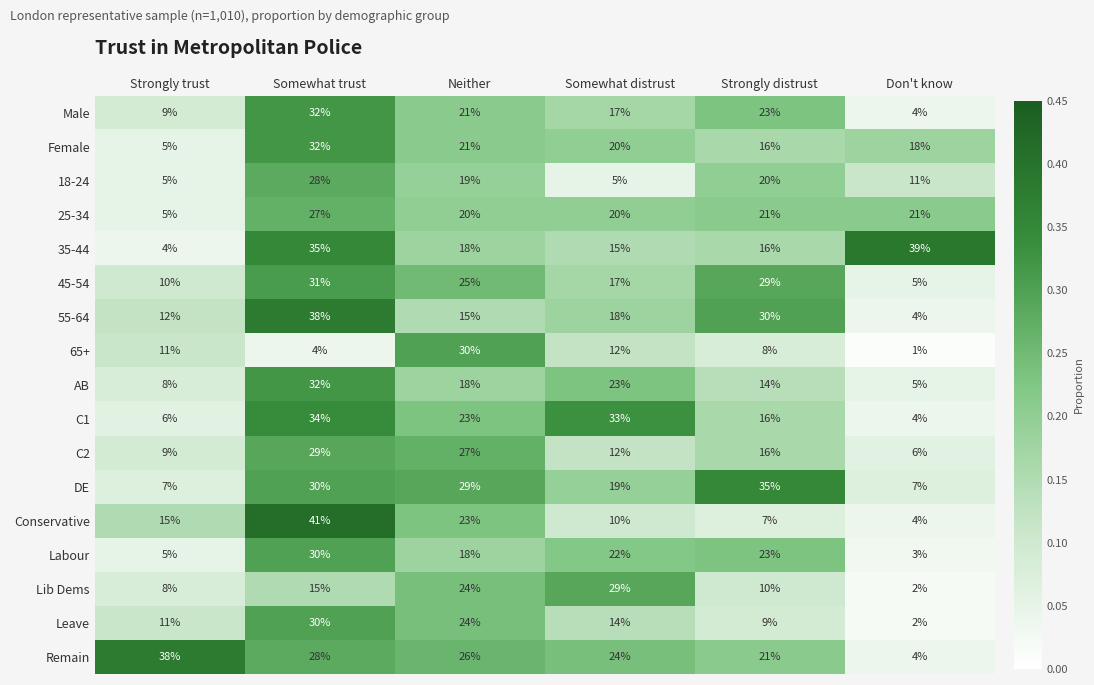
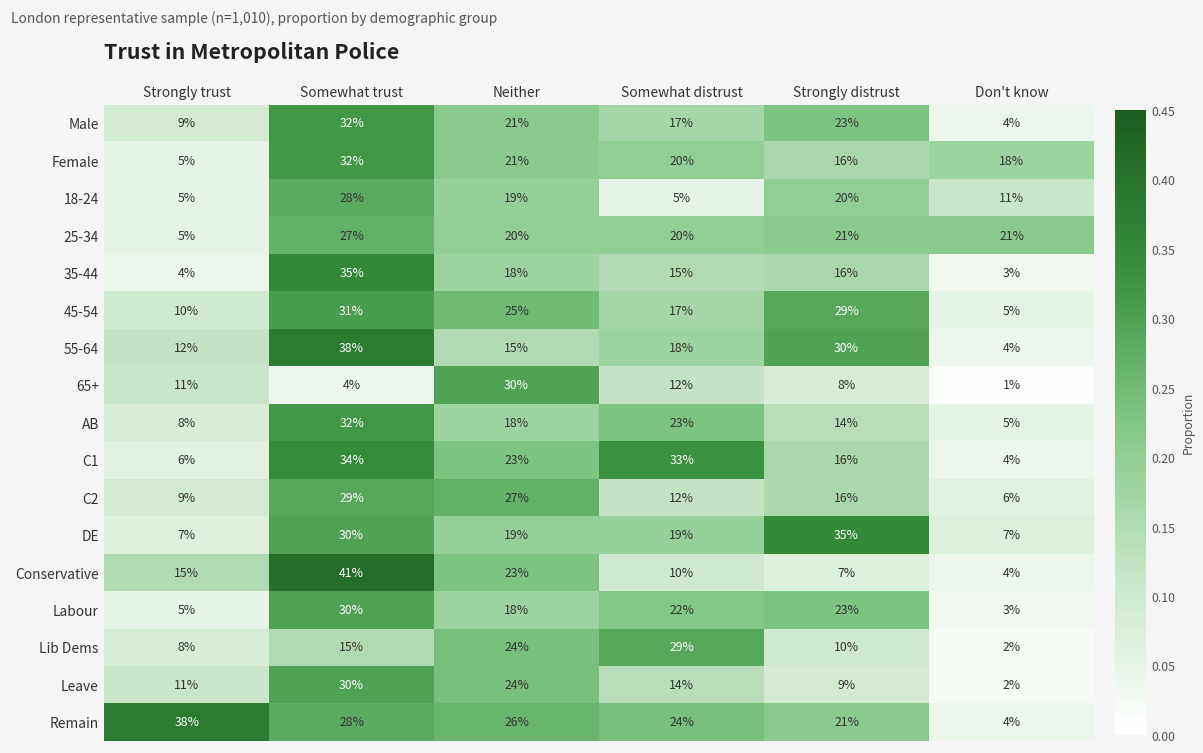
35-44, Don't know: 39% -> 3%
DE, Neither: 29% -> 19%
